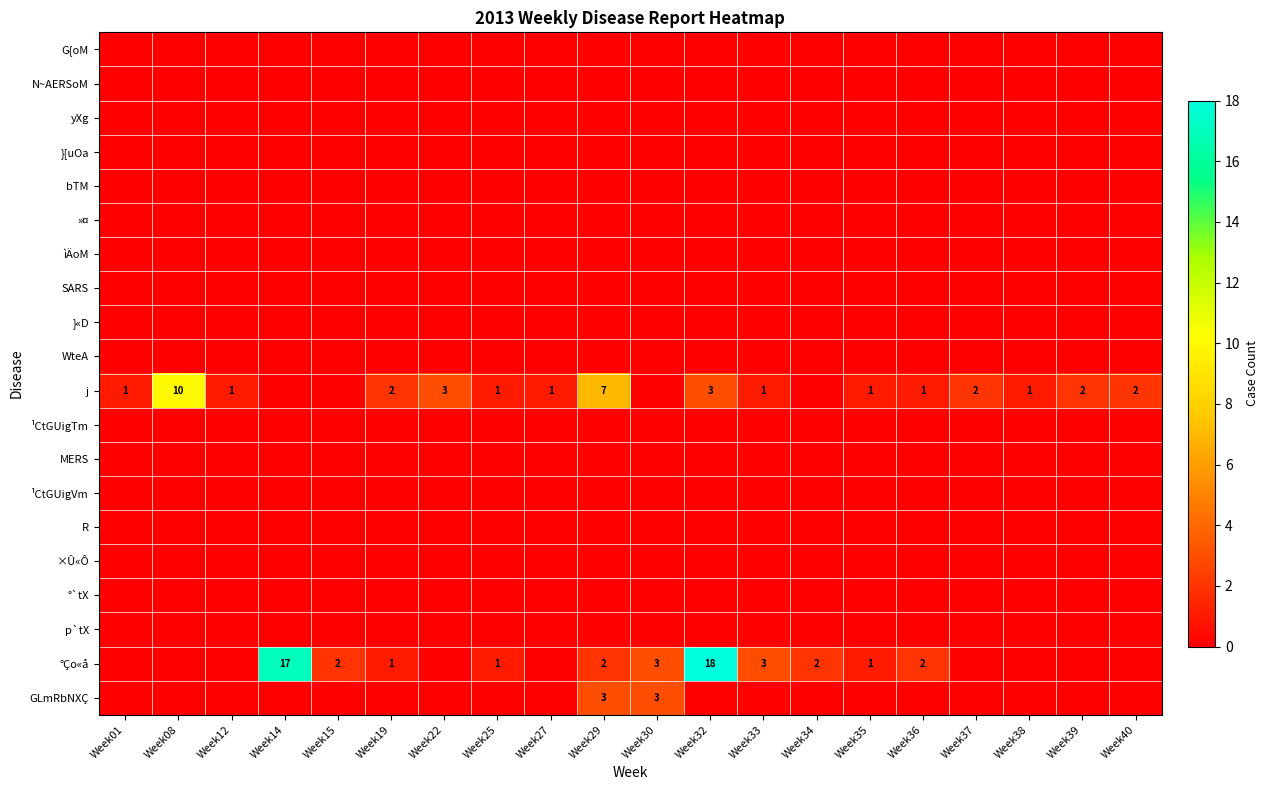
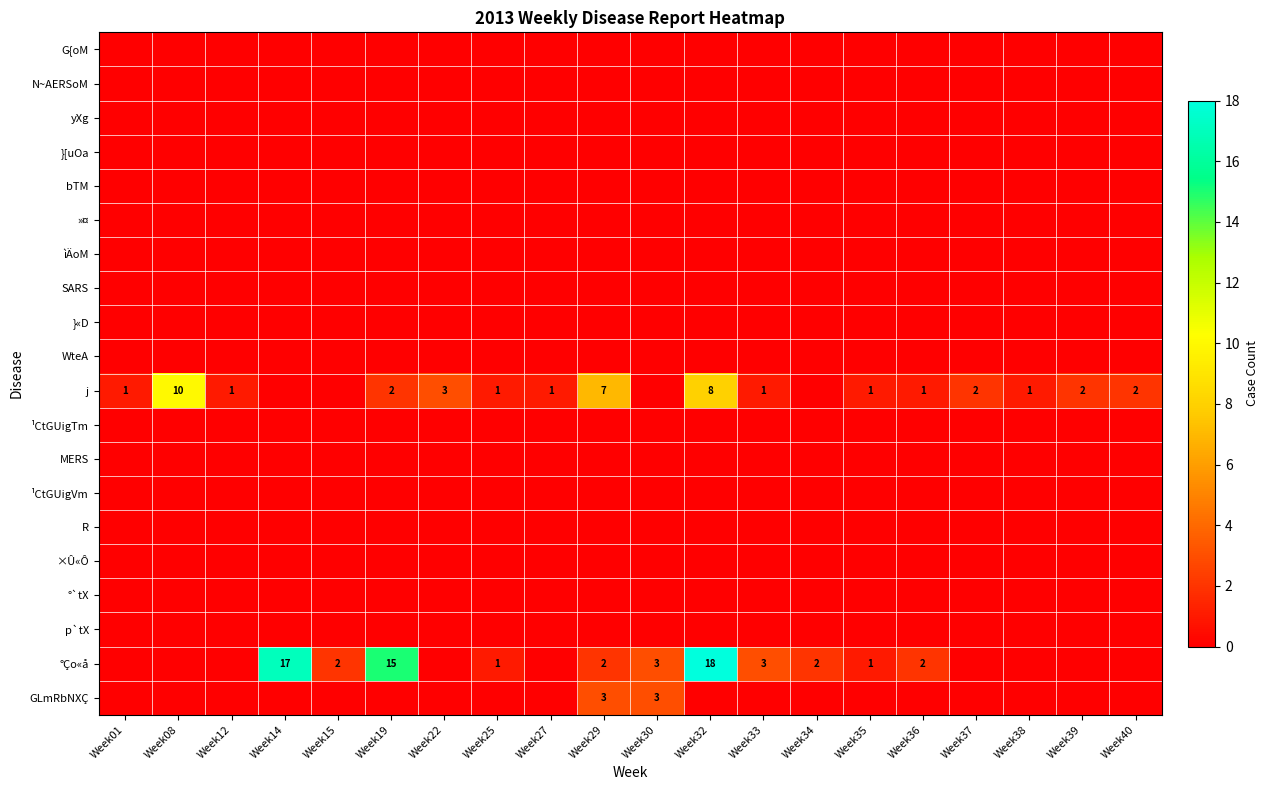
j, Week32: 3 -> 8
°Ço«å, Week19: 1 -> 15
